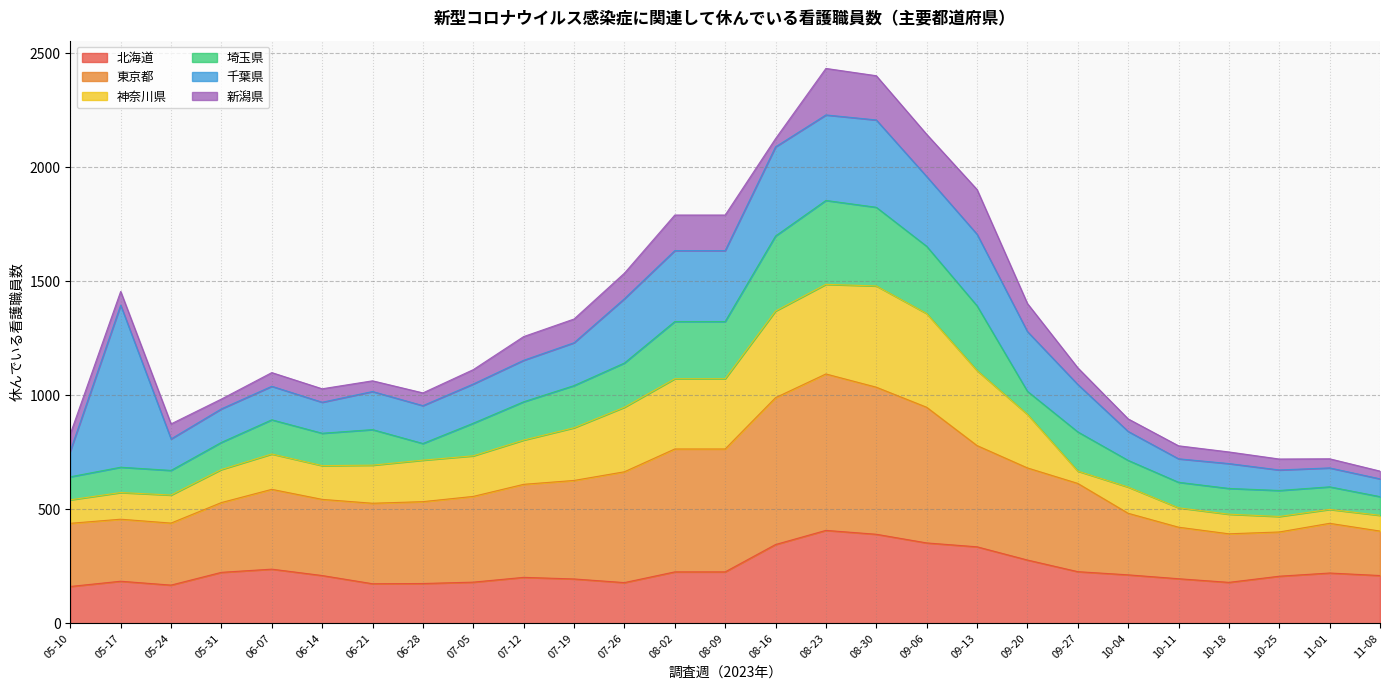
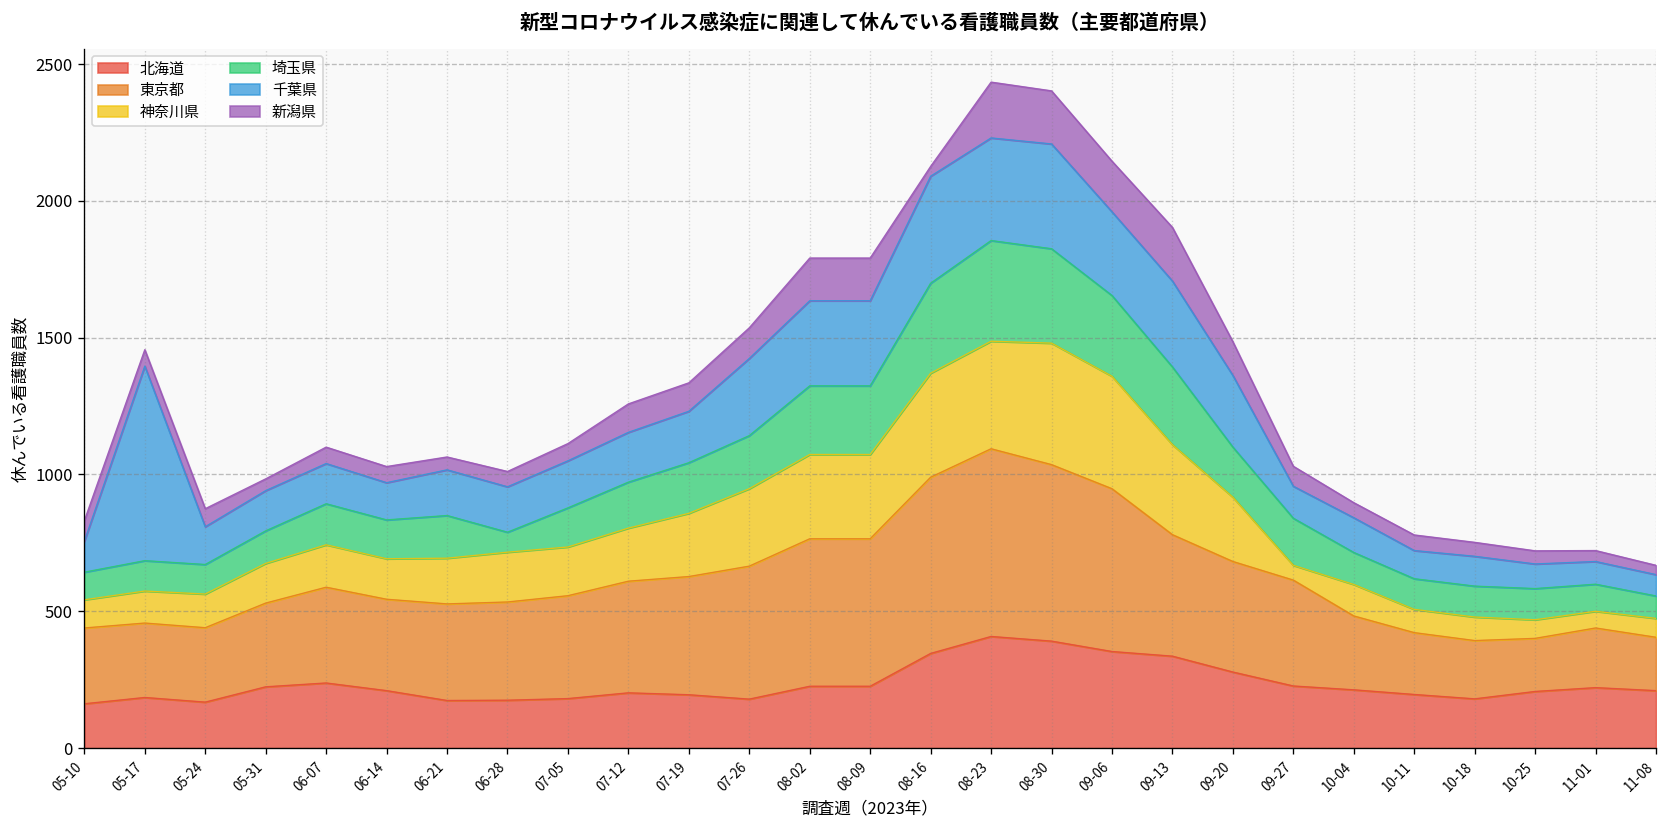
埼玉県, 09-20: 100 -> 180
千葉県, 09-27: 210 -> 120
